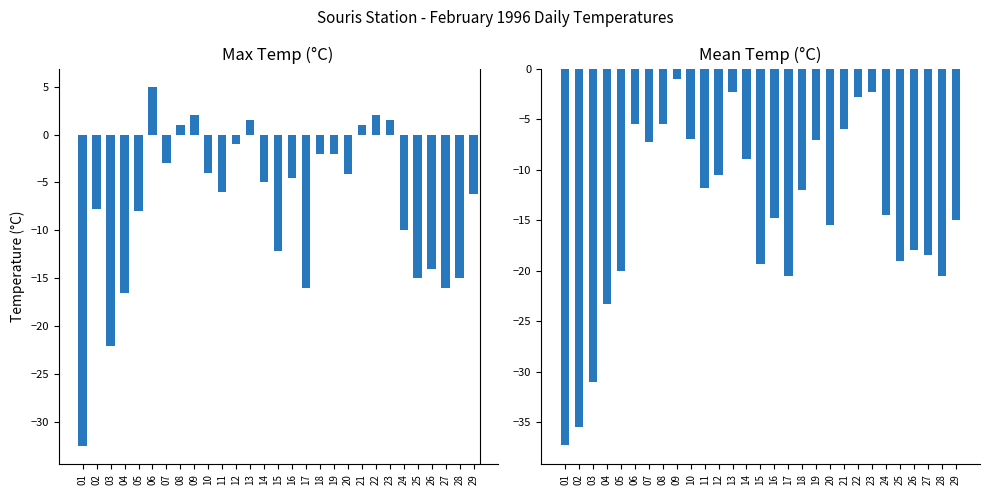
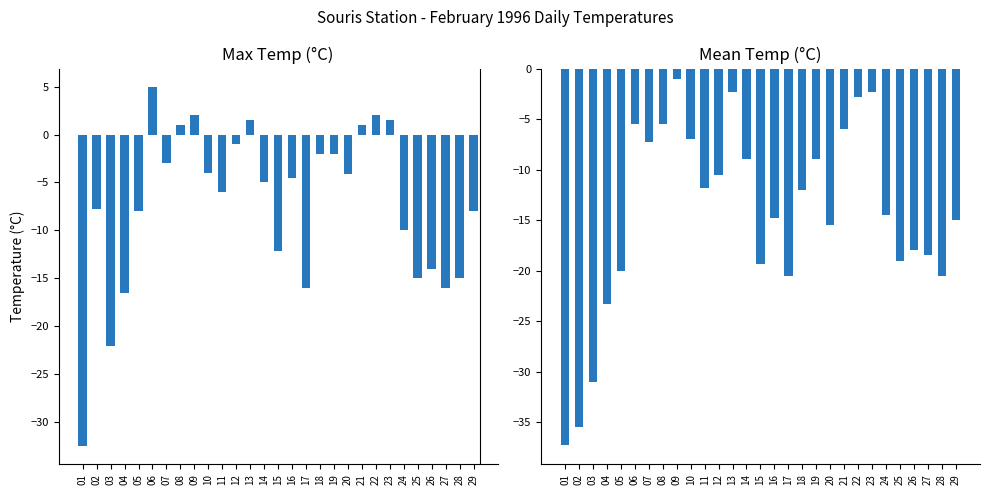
Max Temp (°C), 29: -6 -> -8
Mean Temp (°C), 19: -7.1 -> -9.0
